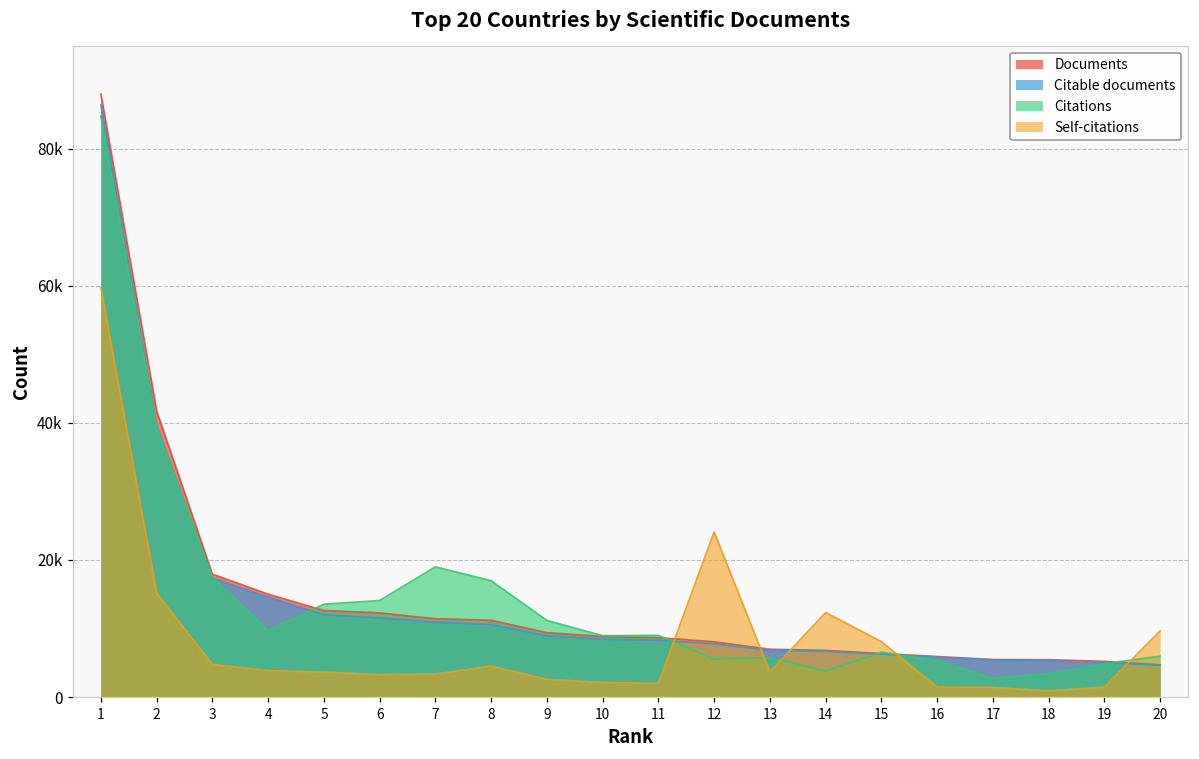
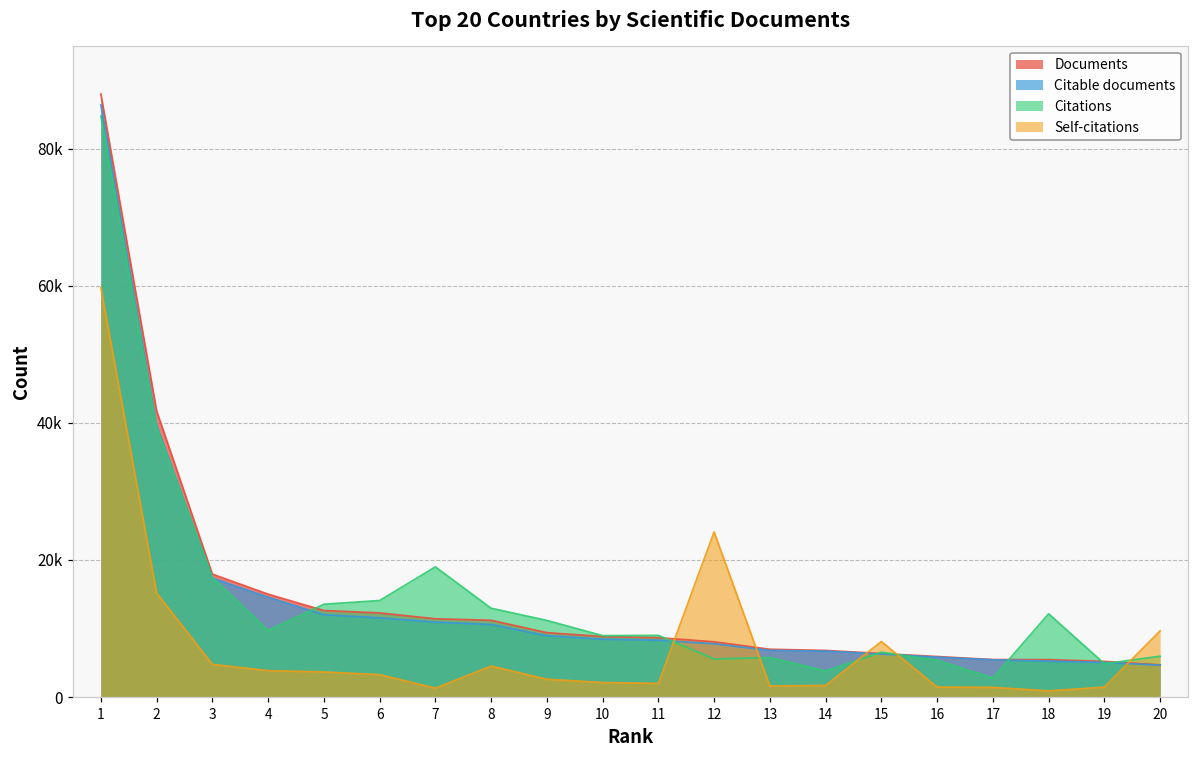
Self-citations, 7: 3000 -> 1000
Citations, 8: 17000 -> 13000
Self-citations, 13: 4000 -> 2000
Self-citations, 14: 12000 -> 2000
Citations, 18: 3000 -> 12000
